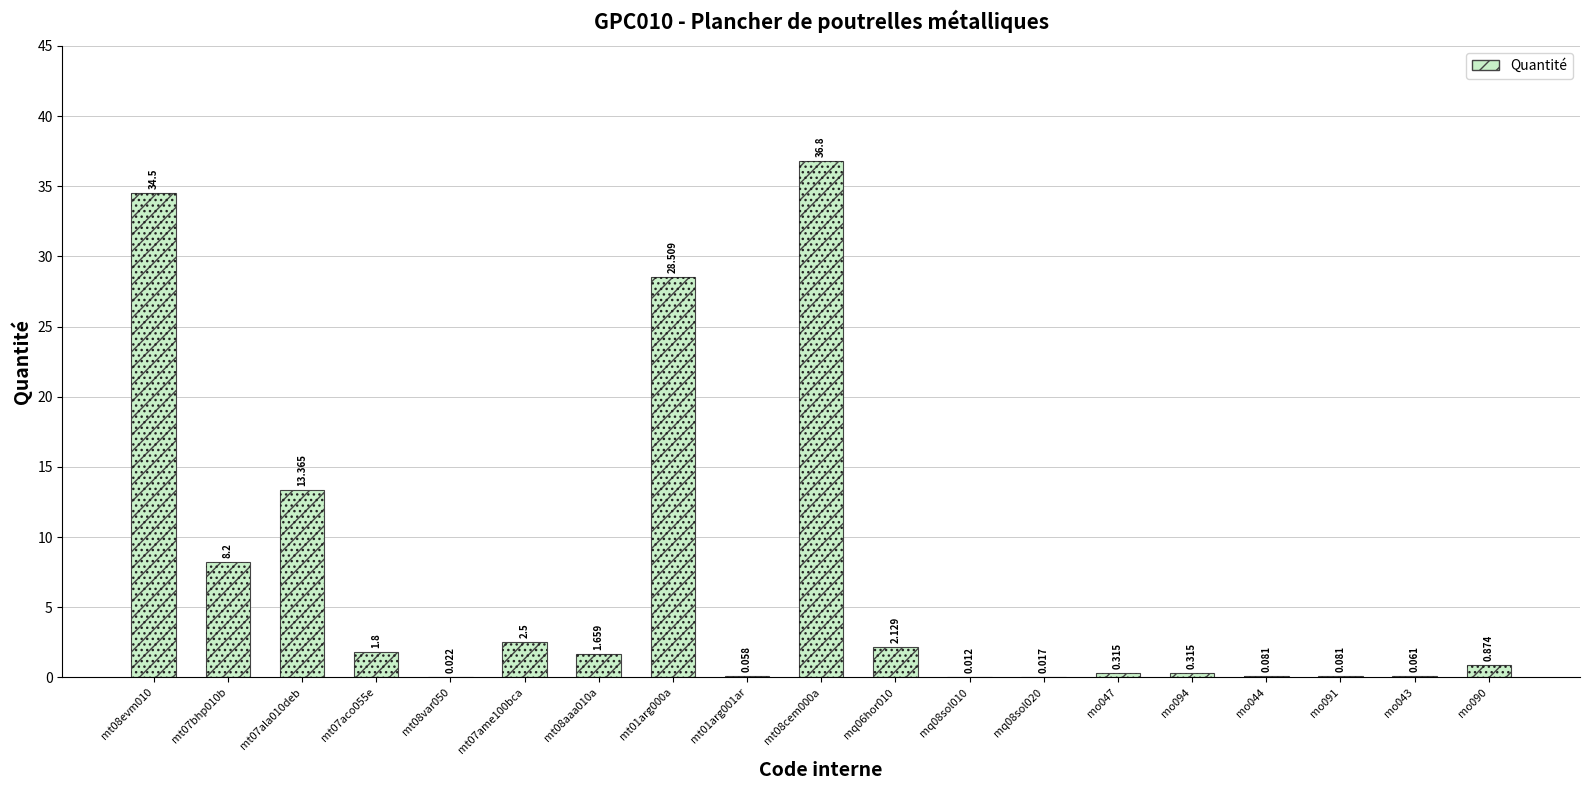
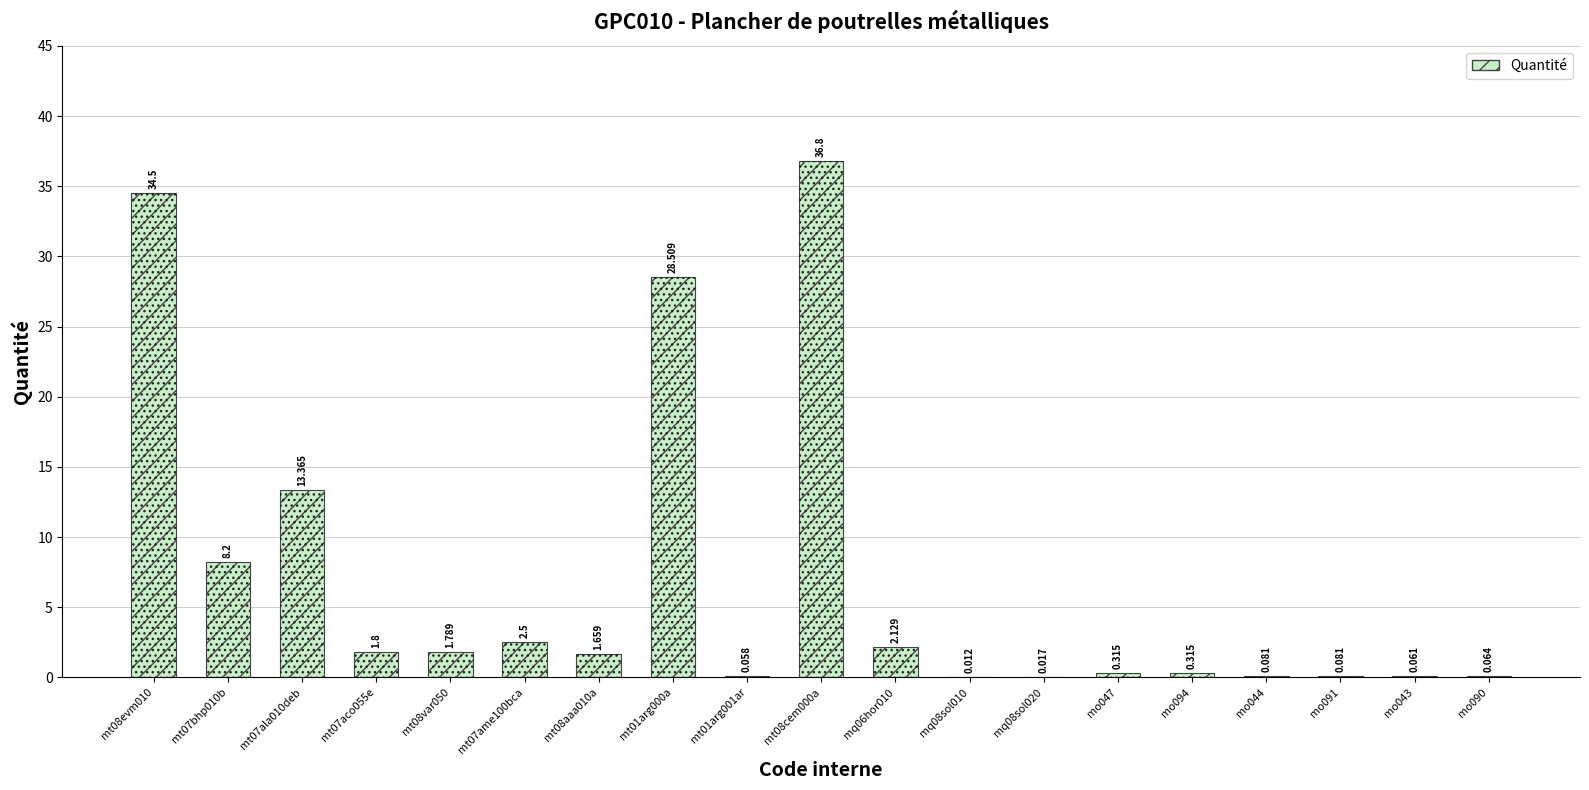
mt08var050: 0.022 -> 1.789
mo090: 0.874 -> 0.064
